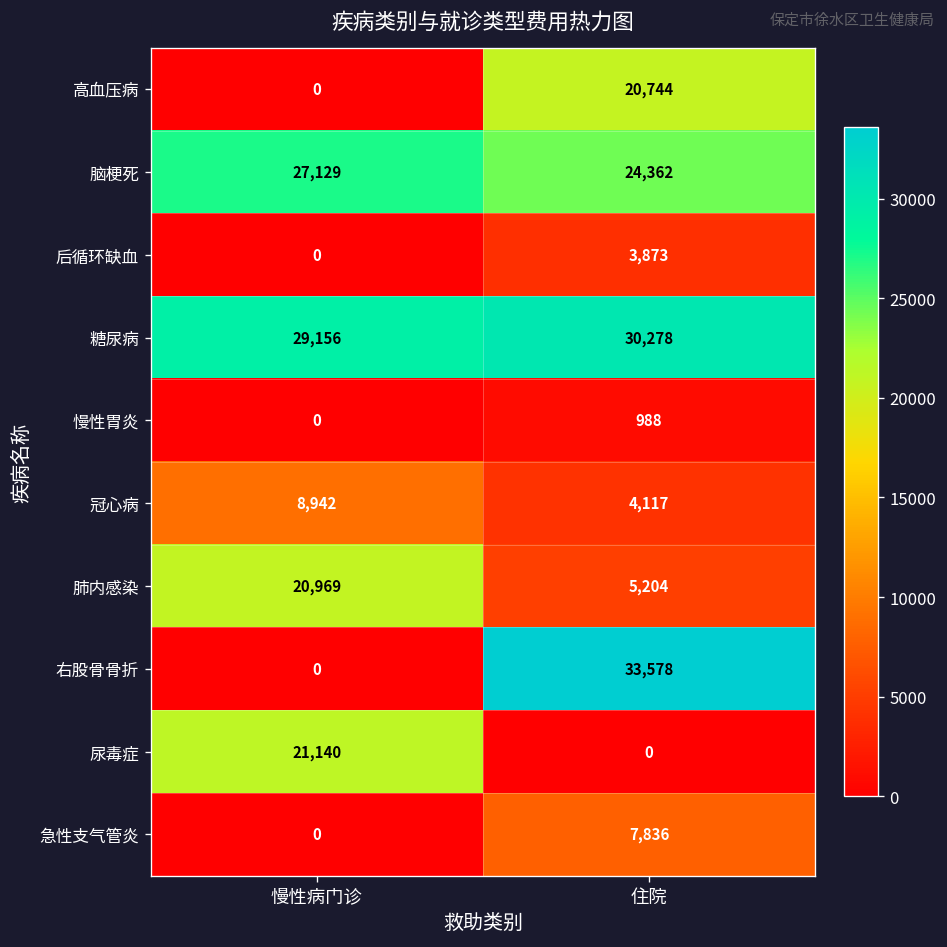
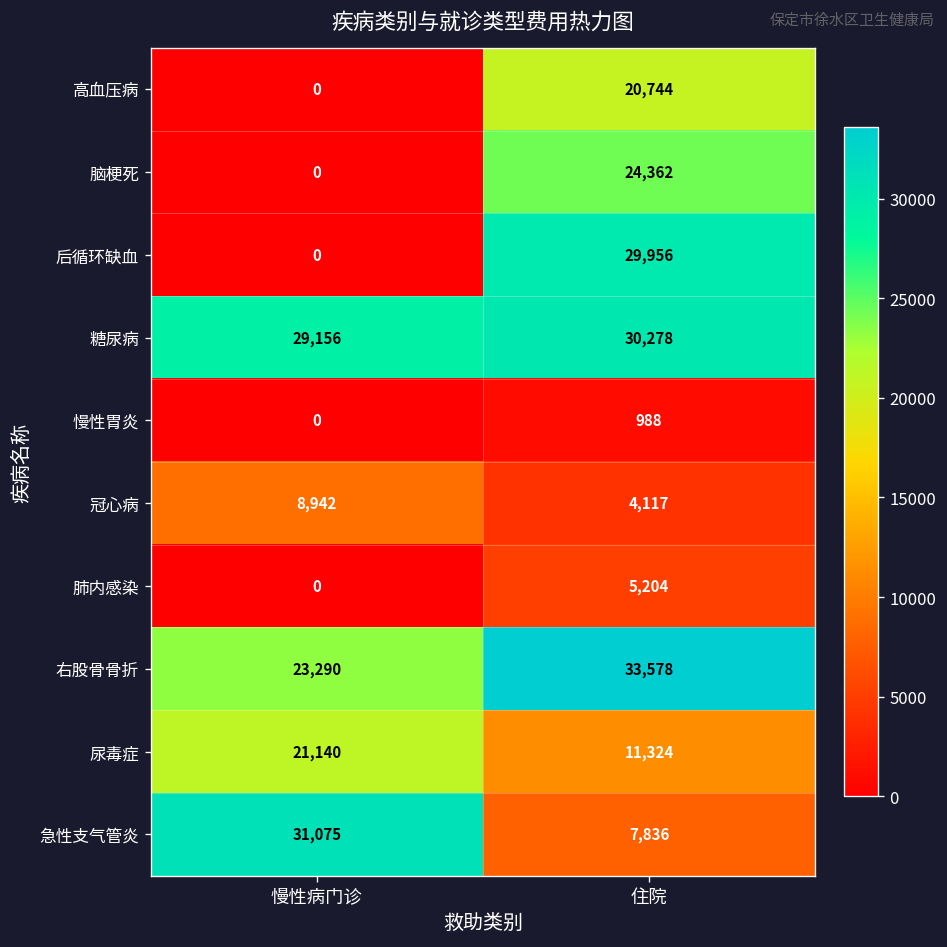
脑梗死, 慢性病门诊: 27,129 -> 0
后循环缺血, 住院: 3,873 -> 29,956
肺内感染, 慢性病门诊: 20,969 -> 0
右股骨骨折, 慢性病门诊: 0 -> 23,290
尿毒症, 住院: 0 -> 11,324
急性支气管炎, 慢性病门诊: 0 -> 31,075
